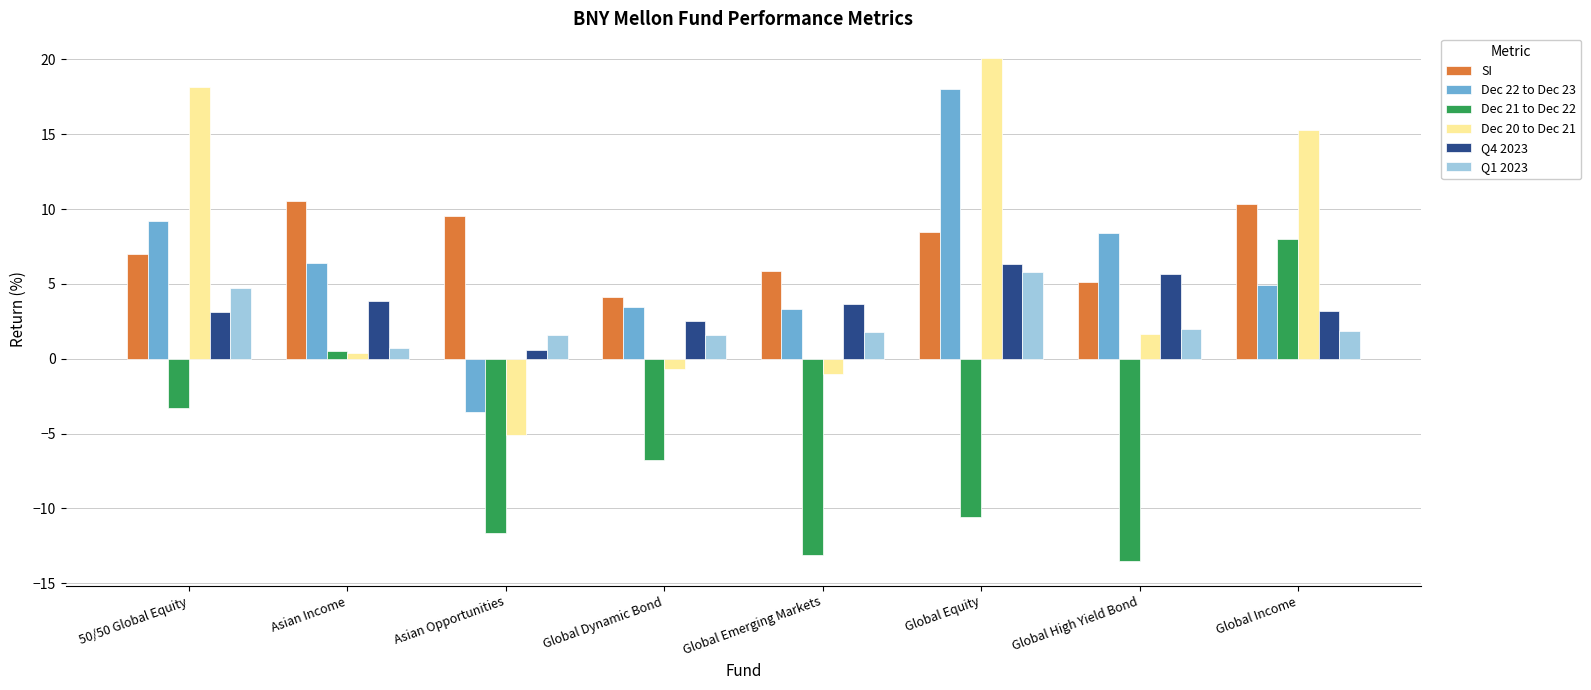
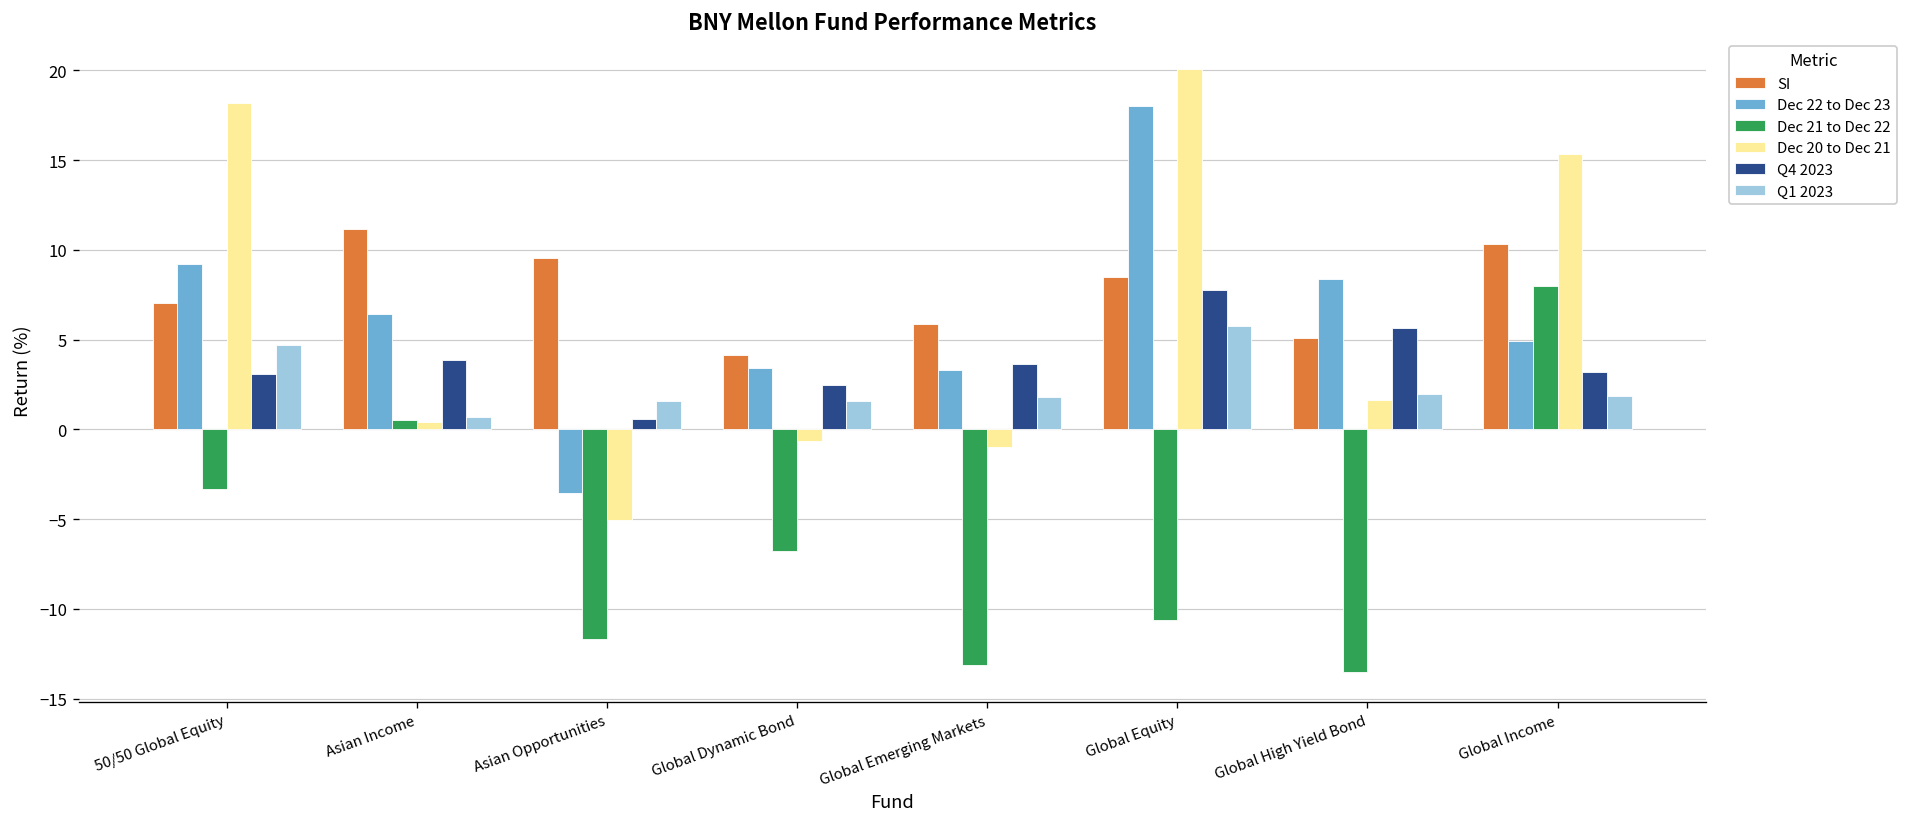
SI, Asian Income: 10.5 -> 11.2
Q4 2023, Global Equity: 6.3 -> 7.7
